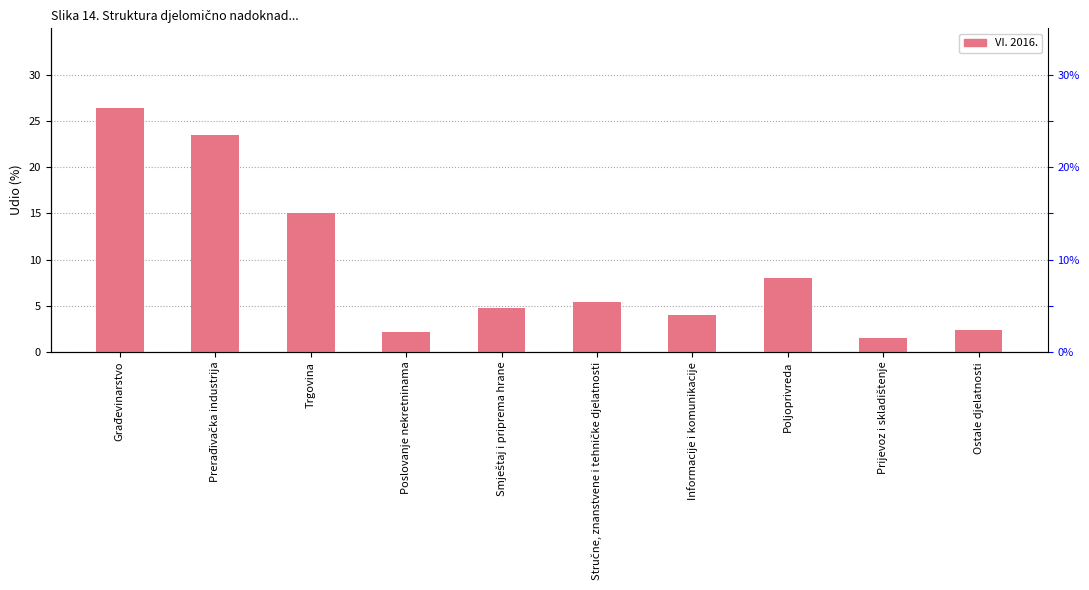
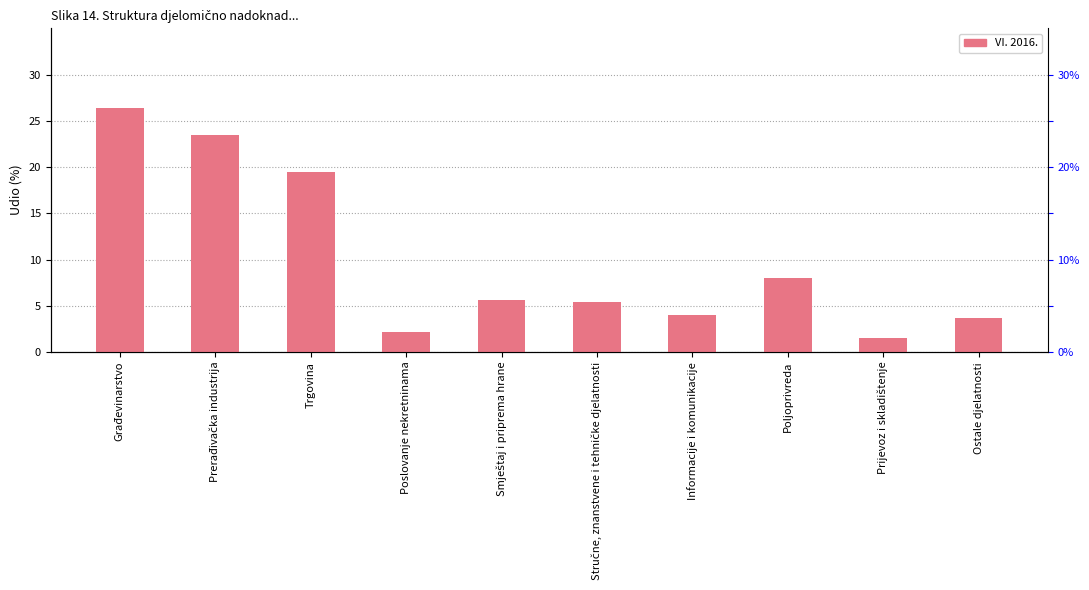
Trgovina: 15 -> 19
Smještaj i priprema hrane: 5 -> 6
Ostale djelatnosti: 2 -> 4
